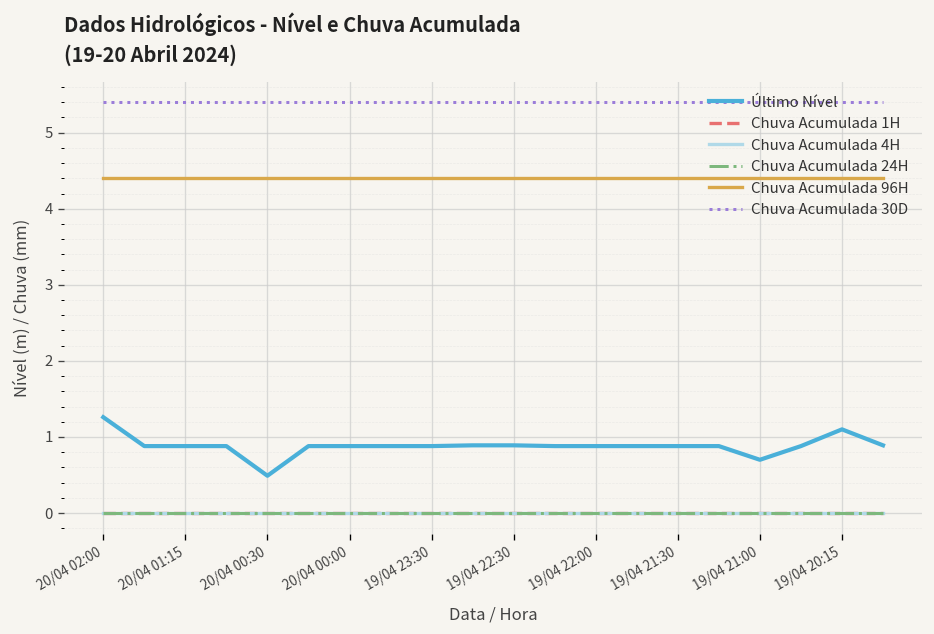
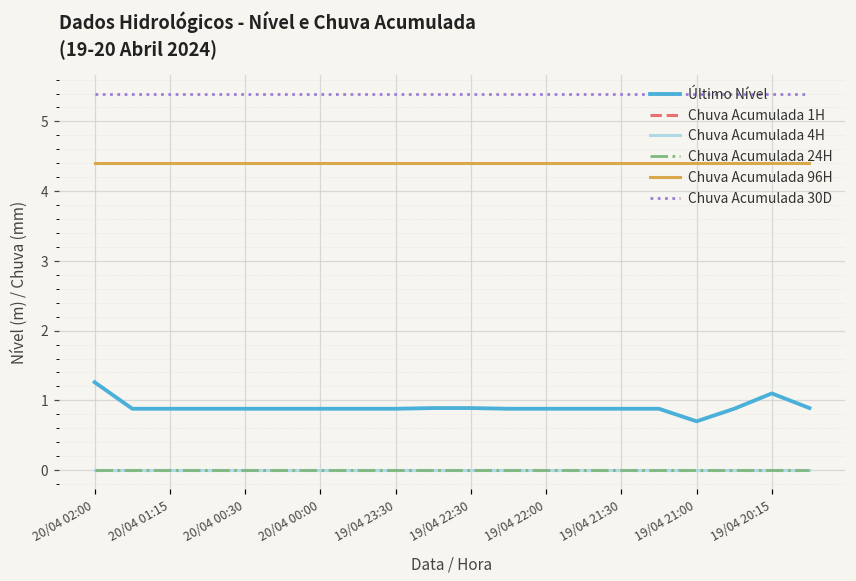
Último Nível, 20/04 00:30: 0.5 -> 0.9
